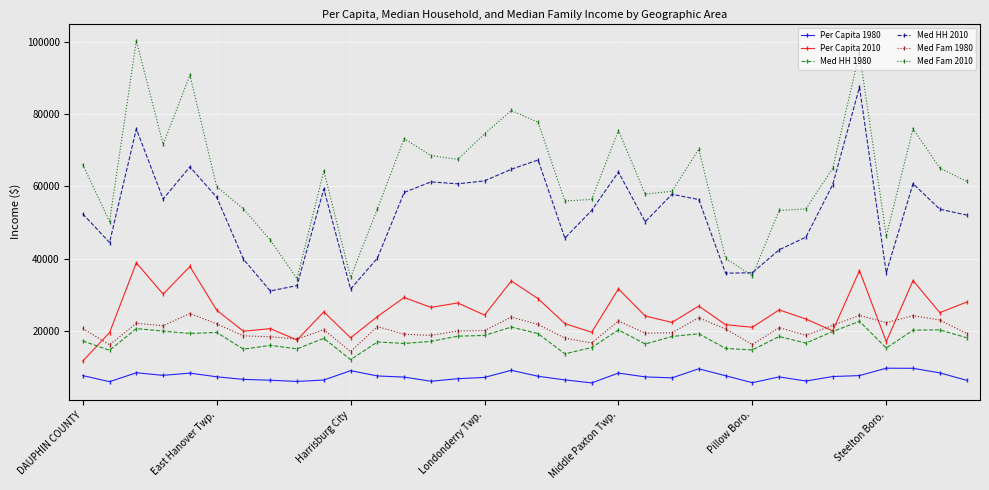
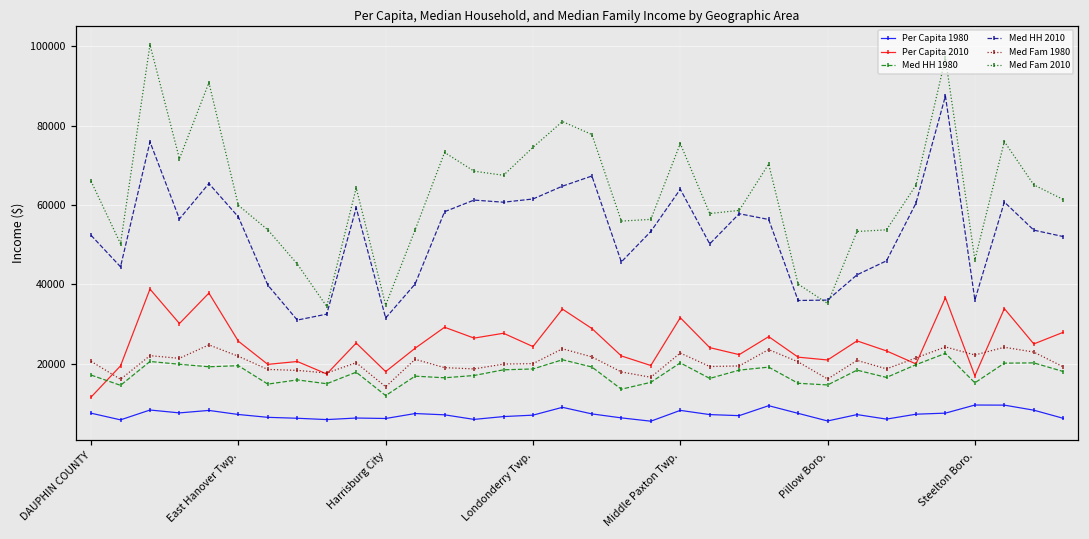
Per Capita 1980, Harrisburg City: 9000 -> 6000
